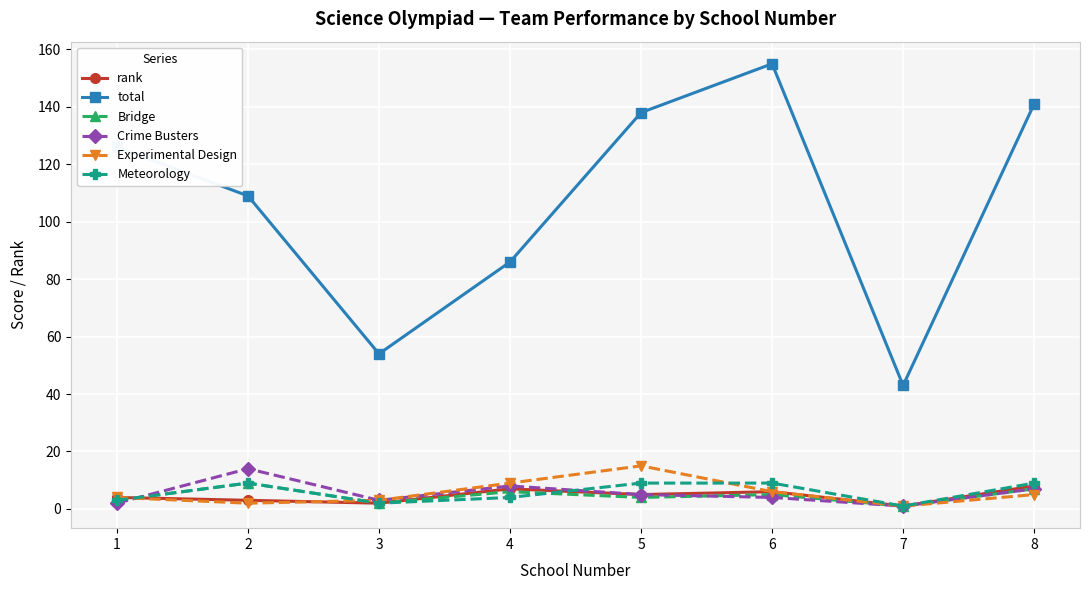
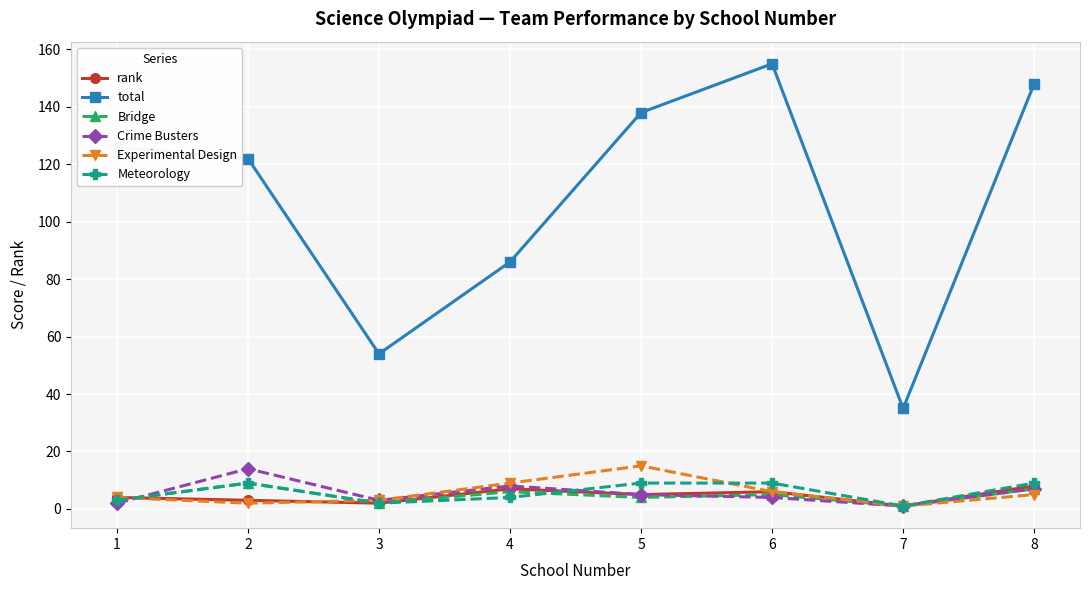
total, 2: 109 -> 122
total, 7: 43 -> 35
total, 8: 141 -> 148
